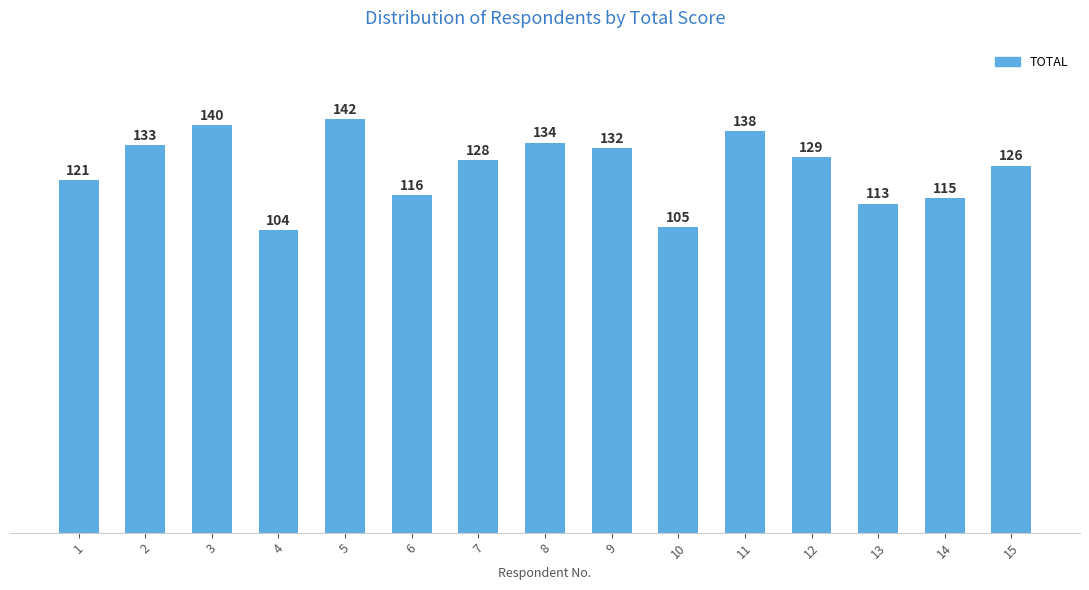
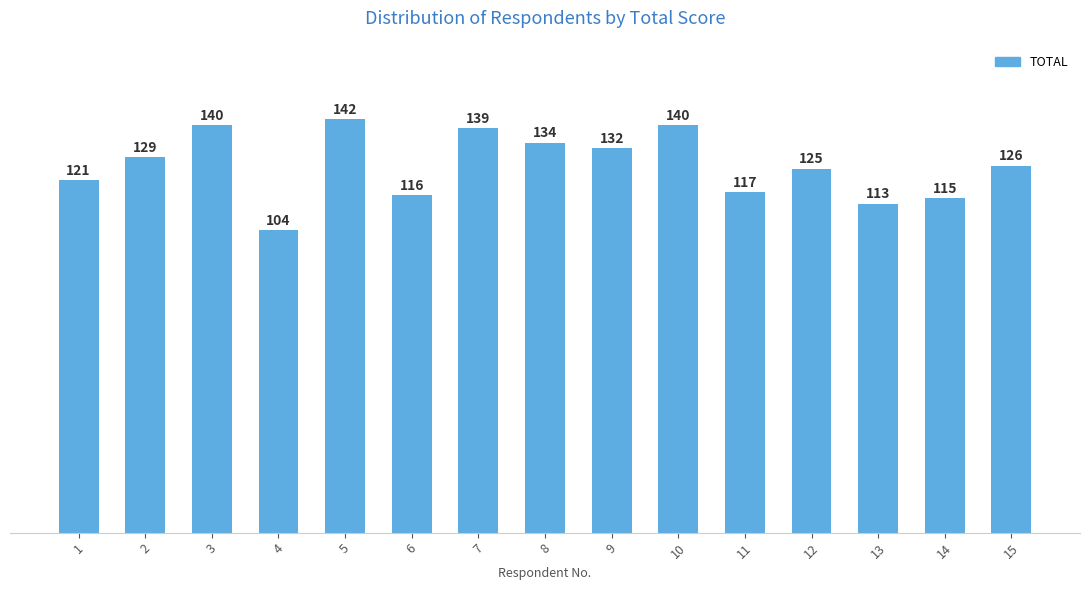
2: 133 -> 129
7: 128 -> 139
10: 105 -> 140
11: 138 -> 117
12: 129 -> 125
